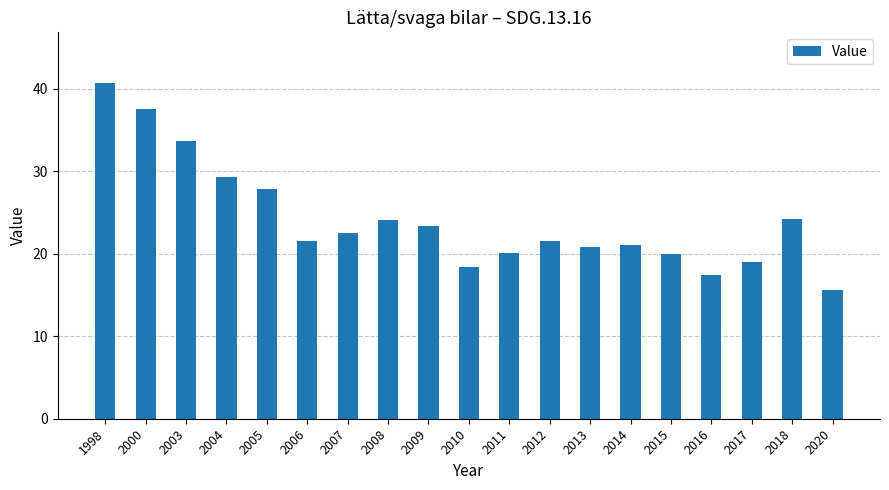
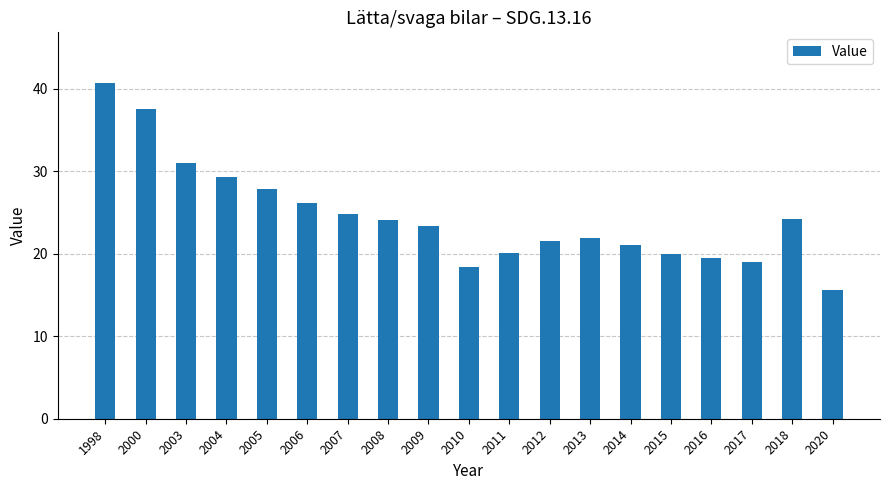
2003: 34 -> 31
2006: 22 -> 26
2007: 23 -> 25
2013: 21 -> 22
2016: 17 -> 20
